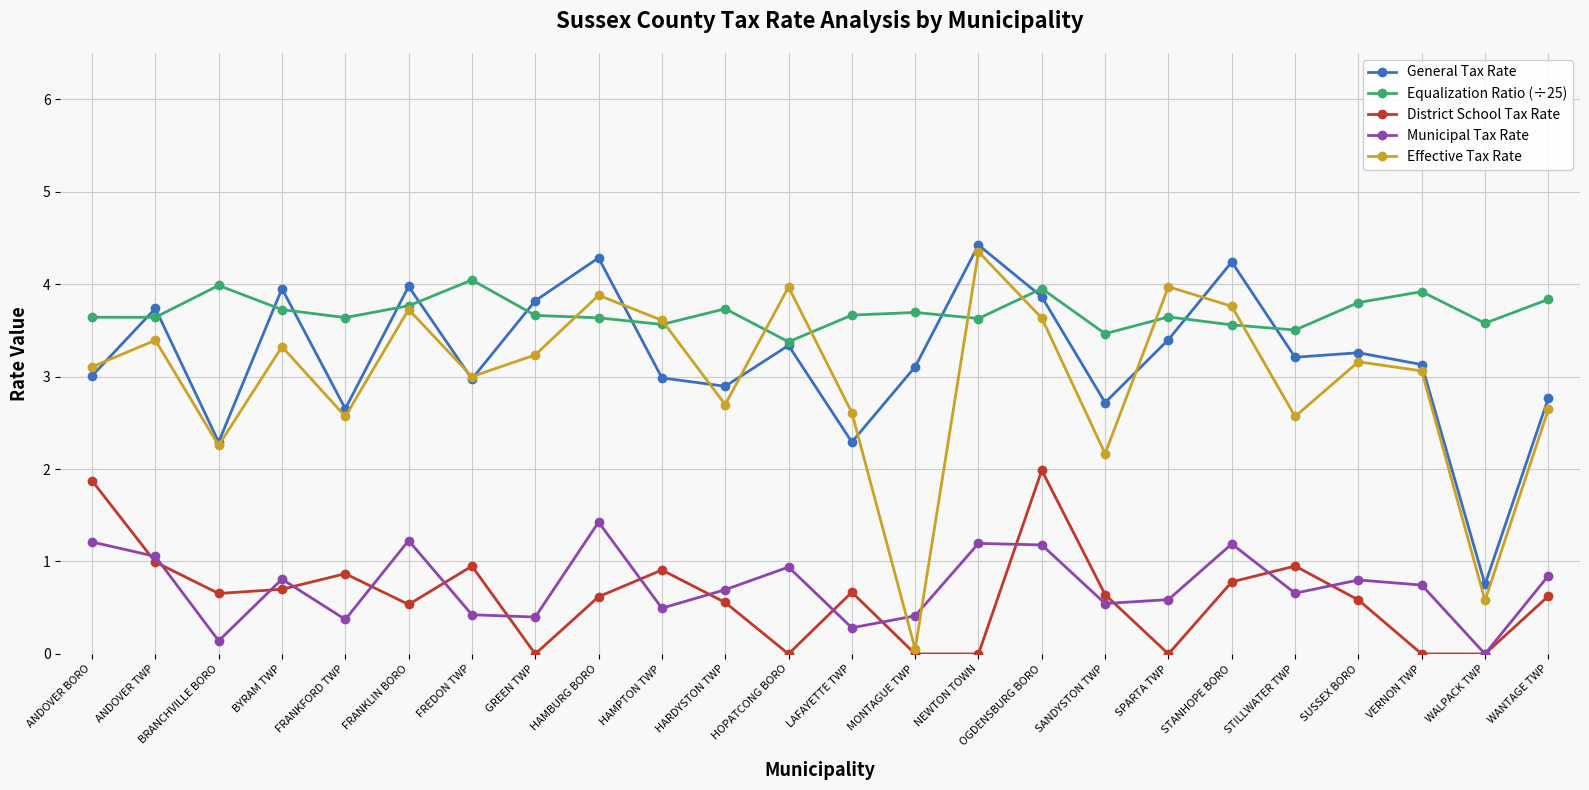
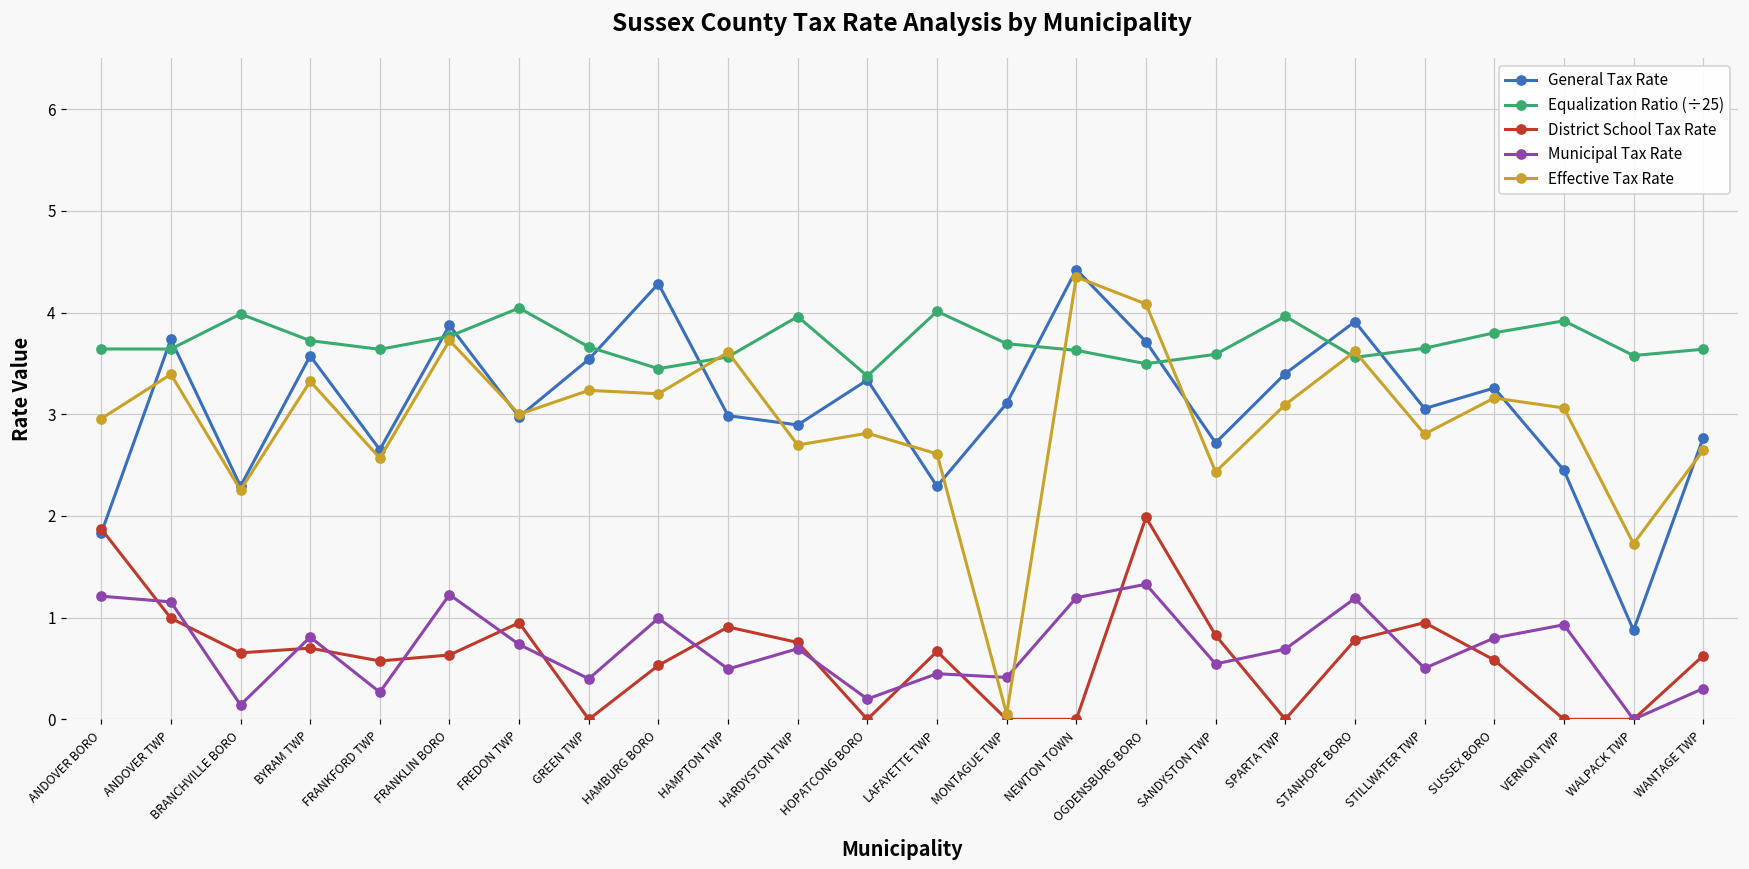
General Tax Rate, ANDOVER BORO: 3.0 -> 1.8
Effective Tax Rate, ANDOVER BORO: 3.1 -> 3.0
Municipal Tax Rate, ANDOVER TWP: 1.1 -> 1.2
General Tax Rate, BYRAM TWP: 4.0 -> 3.6
District School Tax Rate, FRANKFORD TWP: 0.9 -> 0.6
Municipal Tax Rate, FRANKFORD TWP: 0.4 -> 0.3
General Tax Rate, FRANKLIN BORO: 4.0 -> 3.9
District School Tax Rate, FRANKLIN BORO: 0.5 -> 0.6
Municipal Tax Rate, FREDON TWP: 0.4 -> 0.7
General Tax Rate, GREEN TWP: 3.8 -> 3.5
Equalization Ratio (÷25), HAMBURG BORO: 3.6 -> 3.4
District School Tax Rate, HAMBURG BORO: 0.6 -> 0.5
Municipal Tax Rate, HAMBURG BORO: 1.4 -> 1.0
Effective Tax Rate, HAMBURG BORO: 3.9 -> 3.2
Equalization Ratio (÷25), HARDYSTON TWP: 3.7 -> 4.0
District School Tax Rate, HARDYSTON TWP: 0.6 -> 0.8
Municipal Tax Rate, HOPATCONG BORO: 0.9 -> 0.2
Effective Tax Rate, HOPATCONG BORO: 4.0 -> 2.8
Equalization Ratio (÷25), LAFAYETTE TWP: 3.7 -> 4.0
Municipal Tax Rate, LAFAYETTE TWP: 0.3 -> 0.4
General Tax Rate, OGDENSBURG BORO: 3.9 -> 3.7
Equalization Ratio (÷25), OGDENSBURG BORO: 4.0 -> 3.5
Municipal Tax Rate, OGDENSBURG BORO: 1.2 -> 1.3
Effective Tax Rate, OGDENSBURG BORO: 3.6 -> 4.1
Equalization Ratio (÷25), SANDYSTON TWP: 3.5 -> 3.6
District School Tax Rate, SANDYSTON TWP: 0.6 -> 0.8
Effective Tax Rate, SANDYSTON TWP: 2.2 -> 2.4
Equalization Ratio (÷25), SPARTA TWP: 3.6 -> 4.0
Municipal Tax Rate, SPARTA TWP: 0.6 -> 0.7
Effective Tax Rate, SPARTA TWP: 4.0 -> 3.1
General Tax Rate, STANHOPE BORO: 4.2 -> 3.9
Effective Tax Rate, STANHOPE BORO: 3.8 -> 3.6
General Tax Rate, STILLWATER TWP: 3.2 -> 3.1
Equalization Ratio (÷25), STILLWATER TWP: 3.5 -> 3.6
Municipal Tax Rate, STILLWATER TWP: 0.7 -> 0.5
Effective Tax Rate, STILLWATER TWP: 2.6 -> 2.8
General Tax Rate, VERNON TWP: 3.1 -> 2.5
Municipal Tax Rate, VERNON TWP: 0.7 -> 0.9
General Tax Rate, WALPACK TWP: 0.8 -> 0.9
Effective Tax Rate, WALPACK TWP: 0.6 -> 1.7
Equalization Ratio (÷25), WANTAGE TWP: 3.8 -> 3.6
Municipal Tax Rate, WANTAGE TWP: 0.8 -> 0.3
